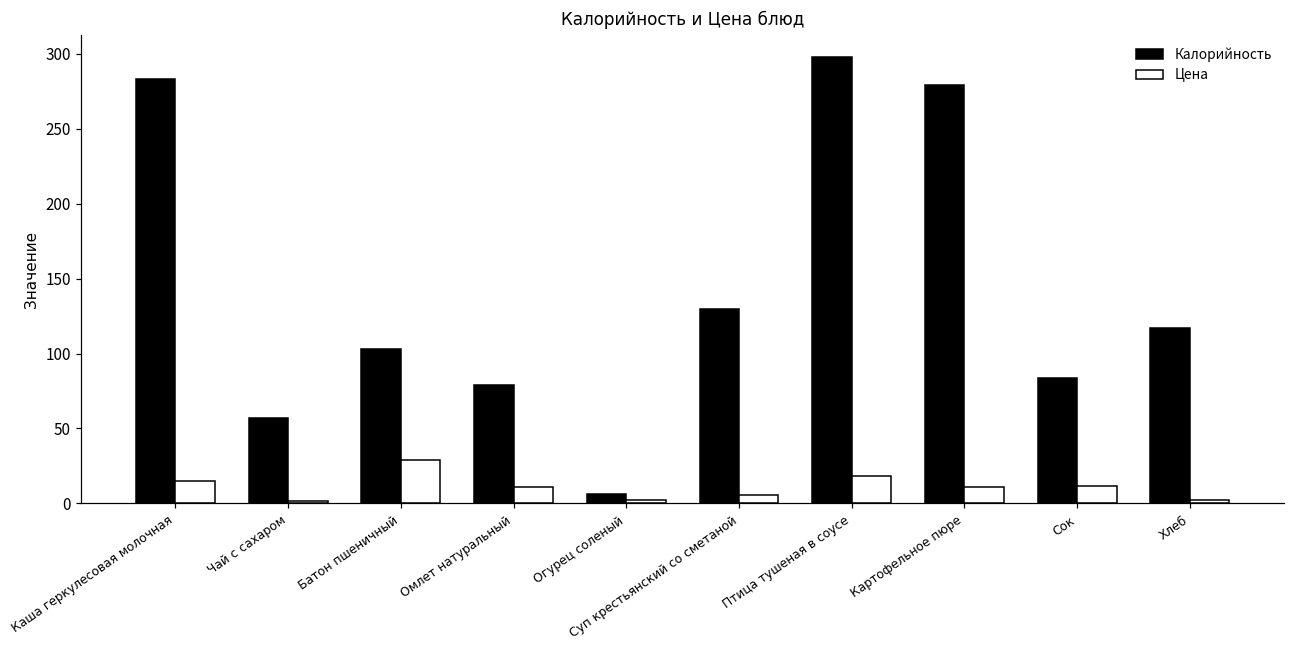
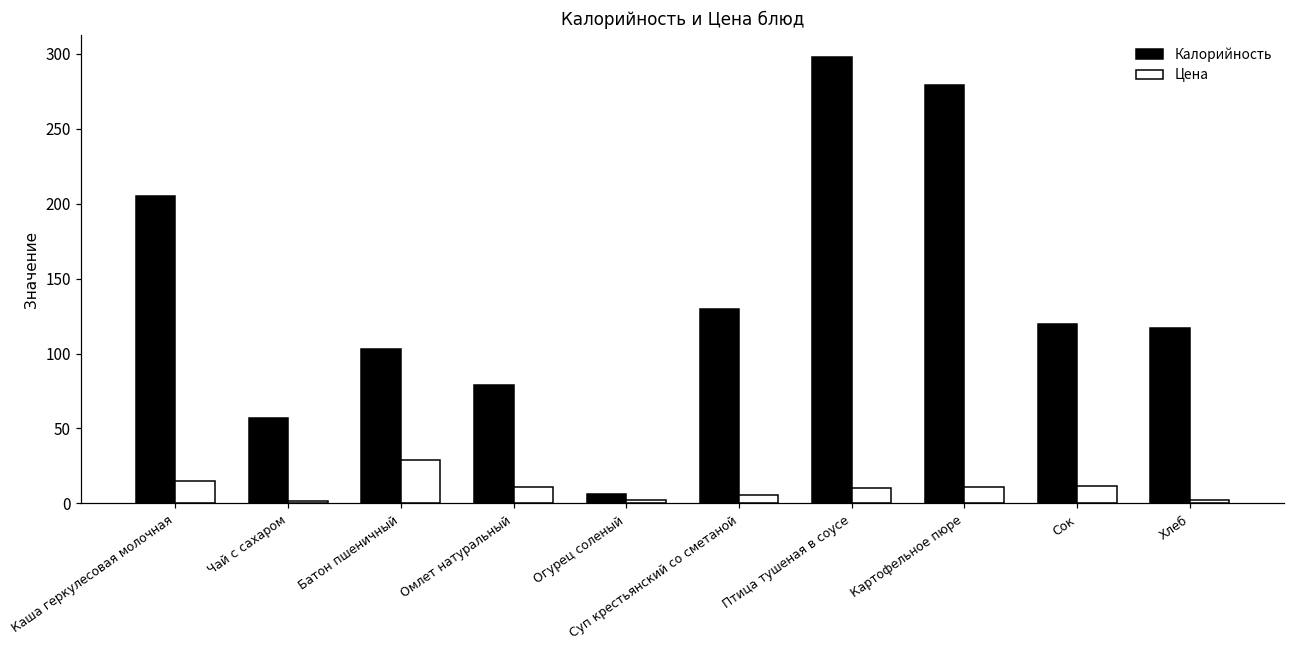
Калорийность, Каша геркулесовая молочная: 283 -> 205
Цена, Птица тушеная в соусе: 18 -> 10
Калорийность, Сок: 84 -> 120
